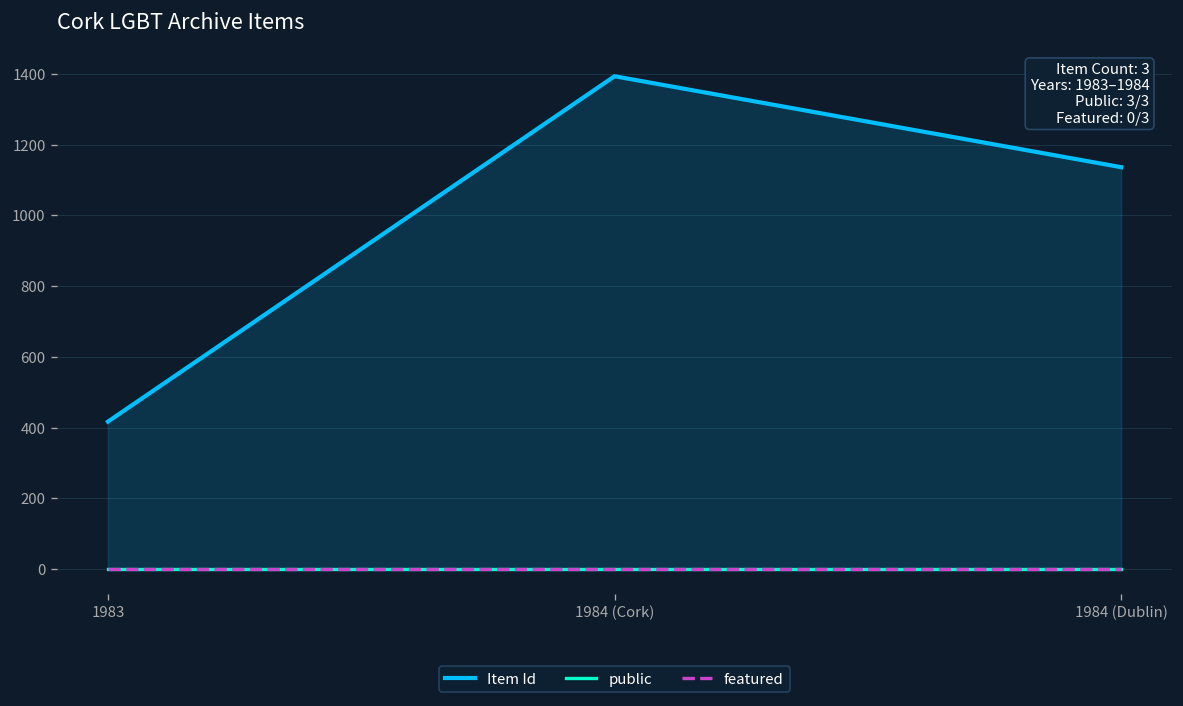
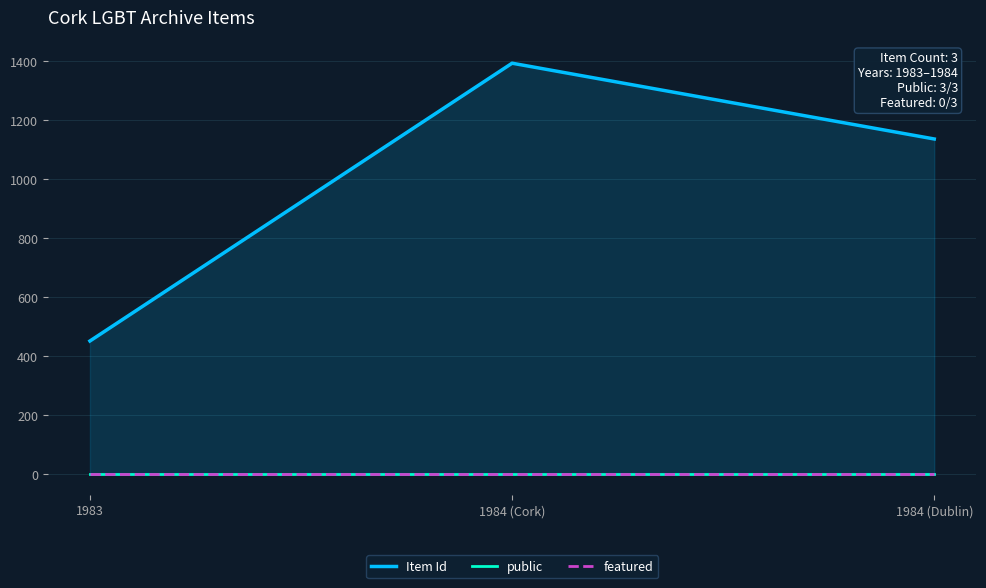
Item Id, 1983: 420 -> 450
